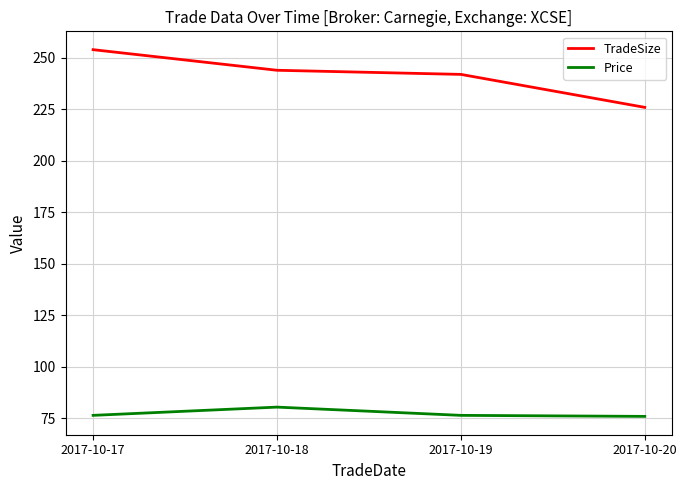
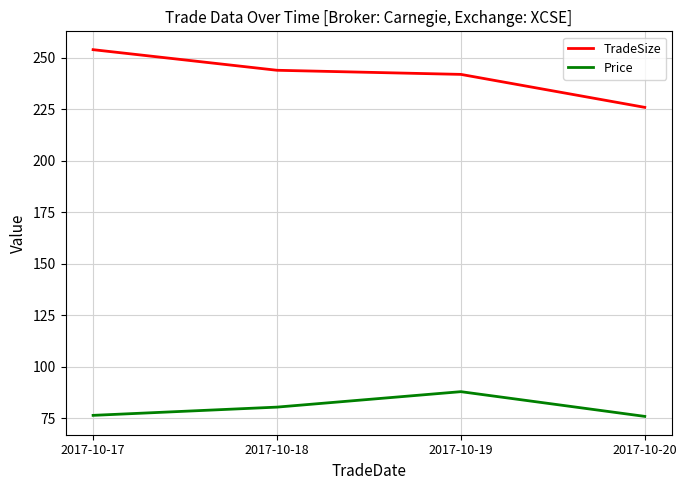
Price, 2017-10-19: 77 -> 88
